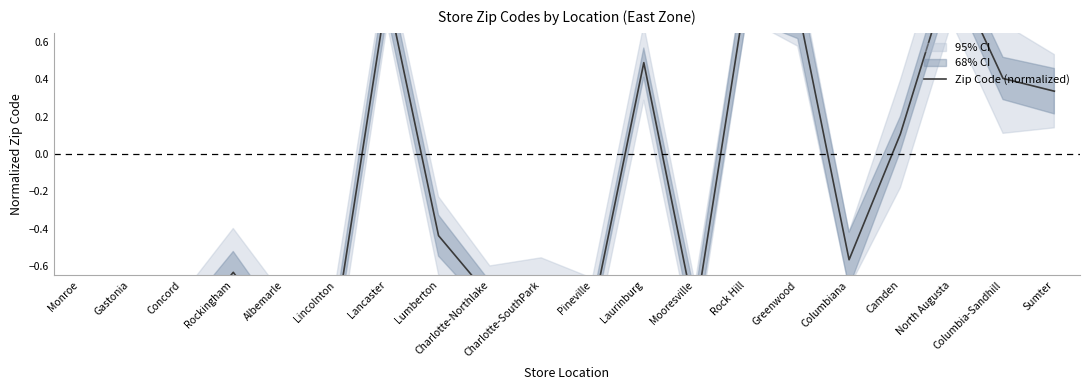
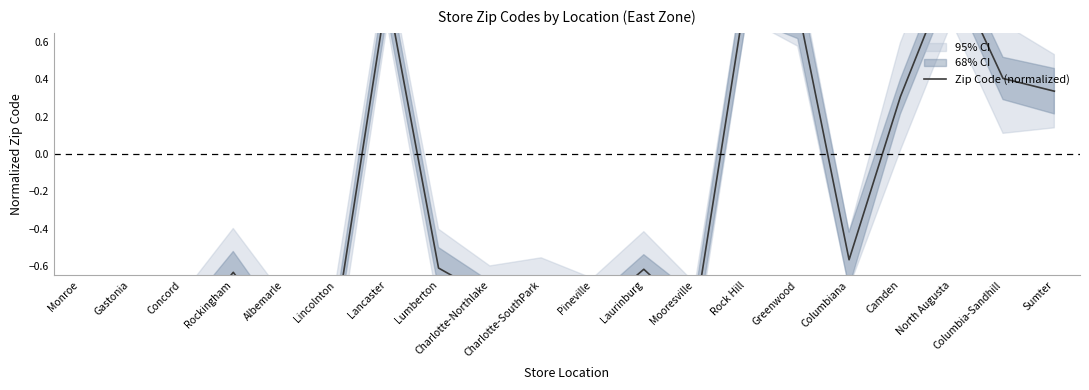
Zip Code (normalized), Lumberton: -0.44 -> -0.61
Zip Code (normalized), Laurinburg: 0.49 -> -0.62
Zip Code (normalized), Camden: 0.11 -> 0.31
